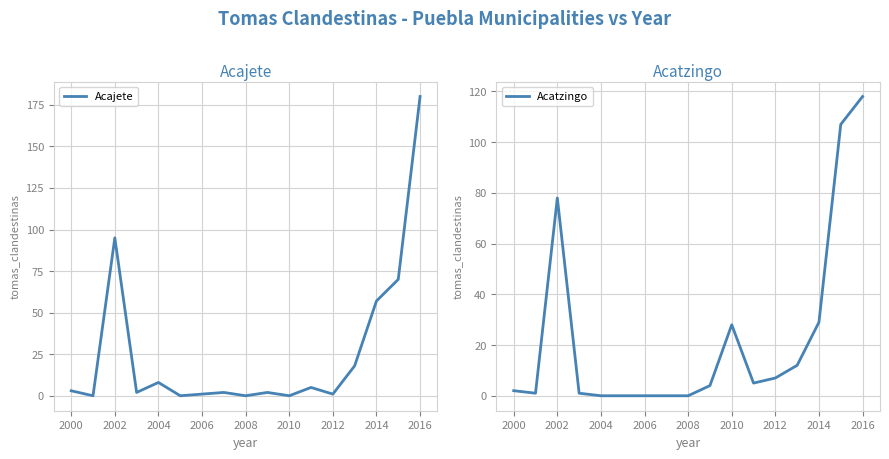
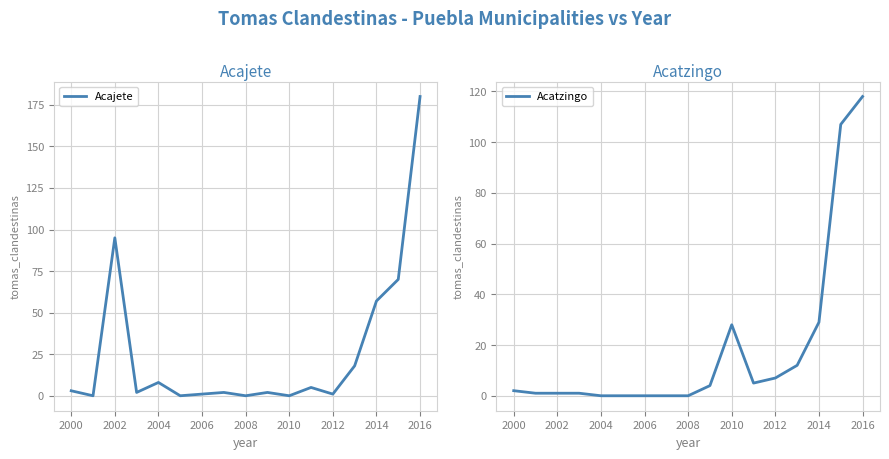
Acatzingo, 2002: 78 -> 1
